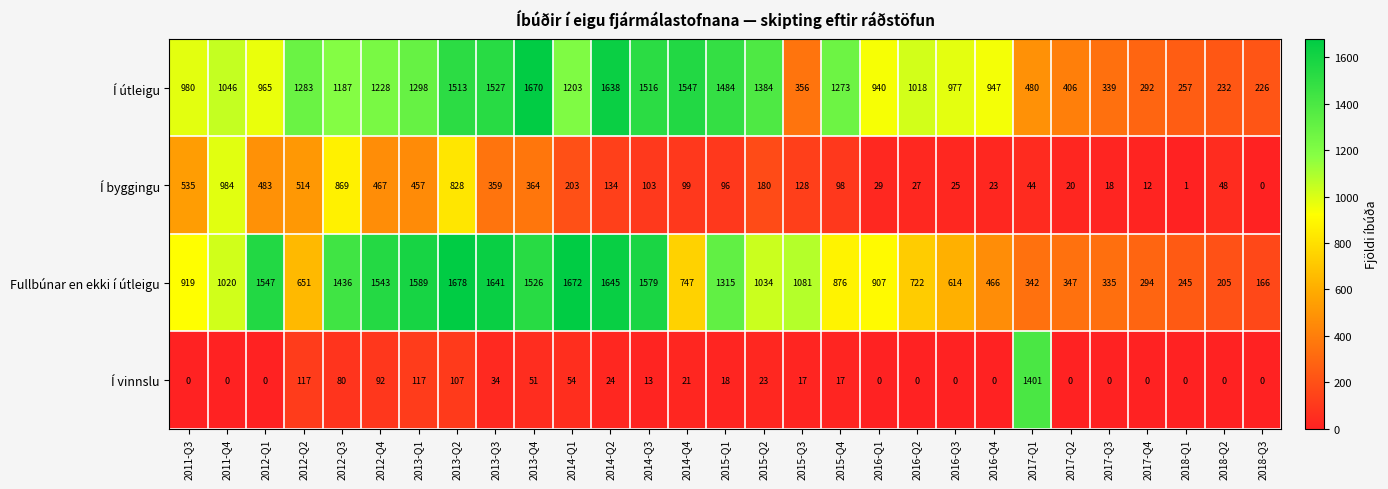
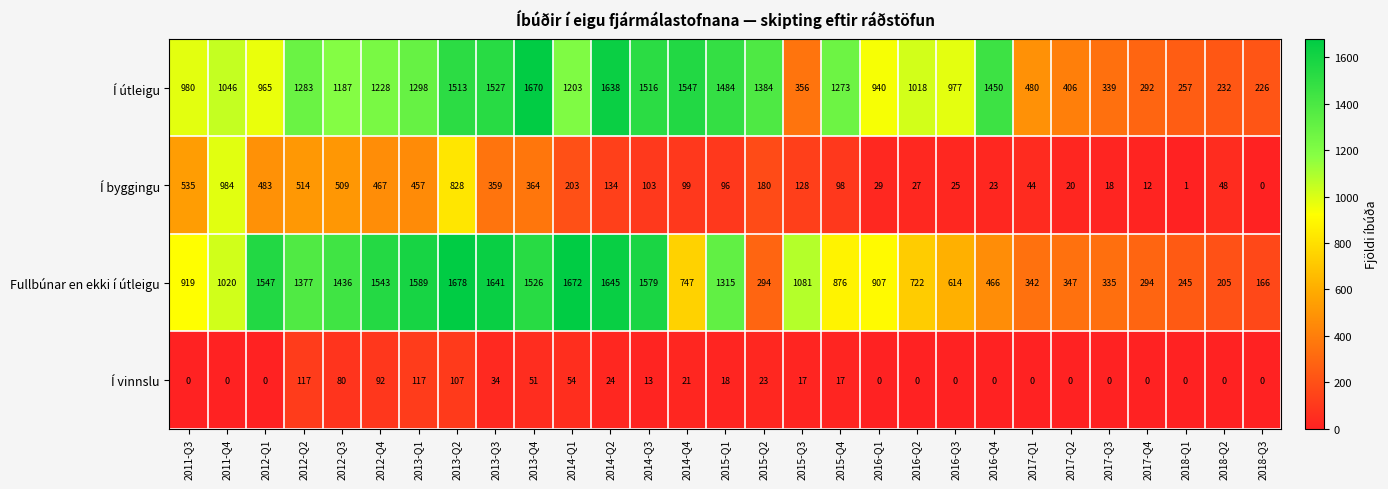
Í útleigu, 2016-Q4: 947 -> 1450
Í byggingu, 2012-Q3: 869 -> 509
Fullbúnar en ekki í útleigu, 2012-Q2: 651 -> 1377
Fullbúnar en ekki í útleigu, 2015-Q2: 1034 -> 294
Í vinnslu, 2017-Q1: 1401 -> 0
